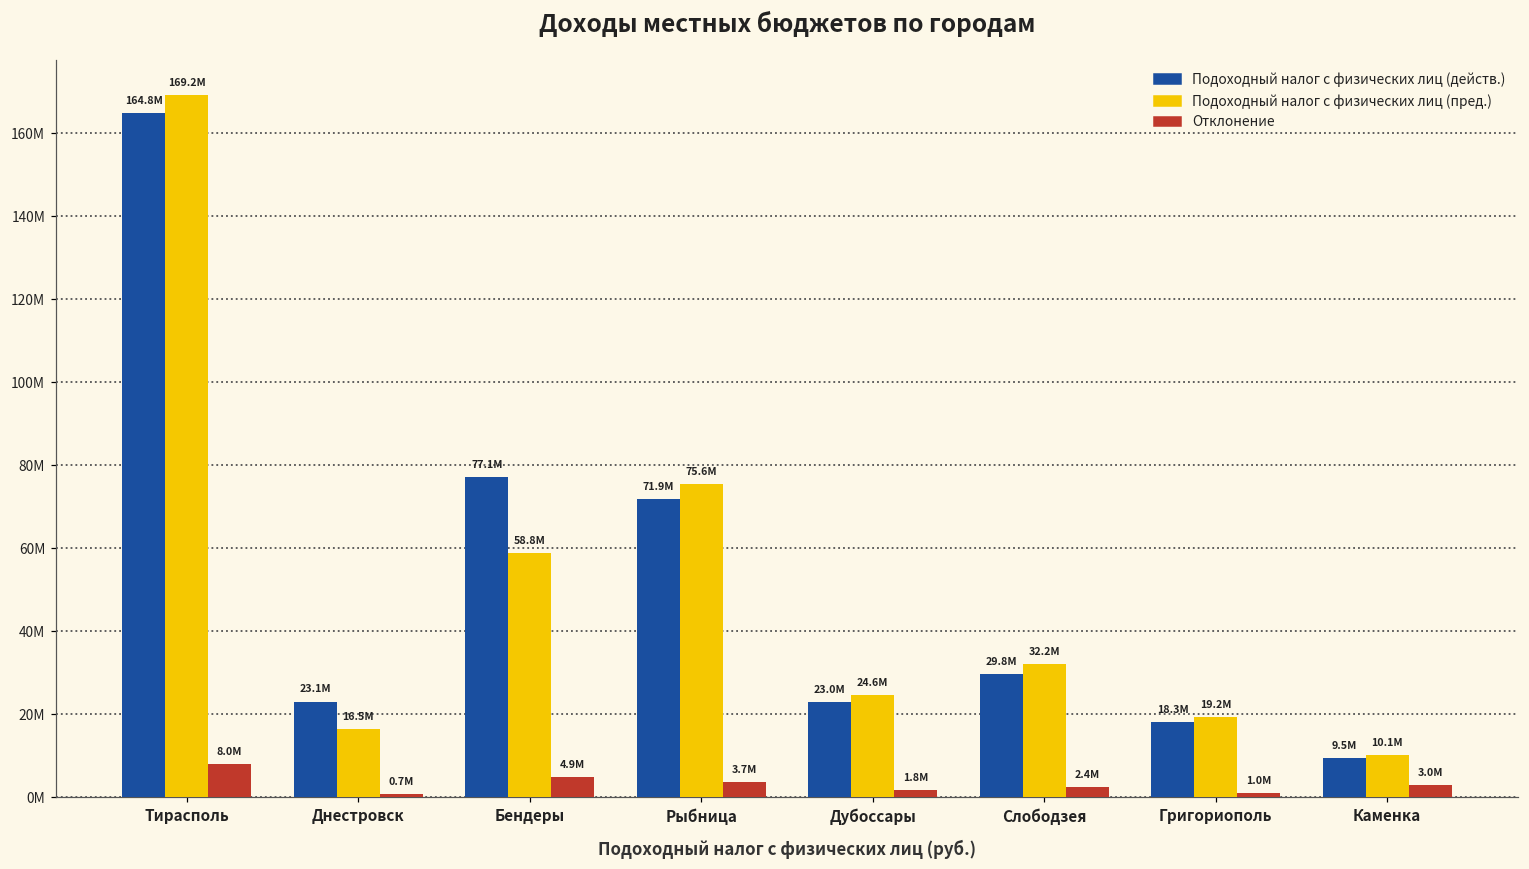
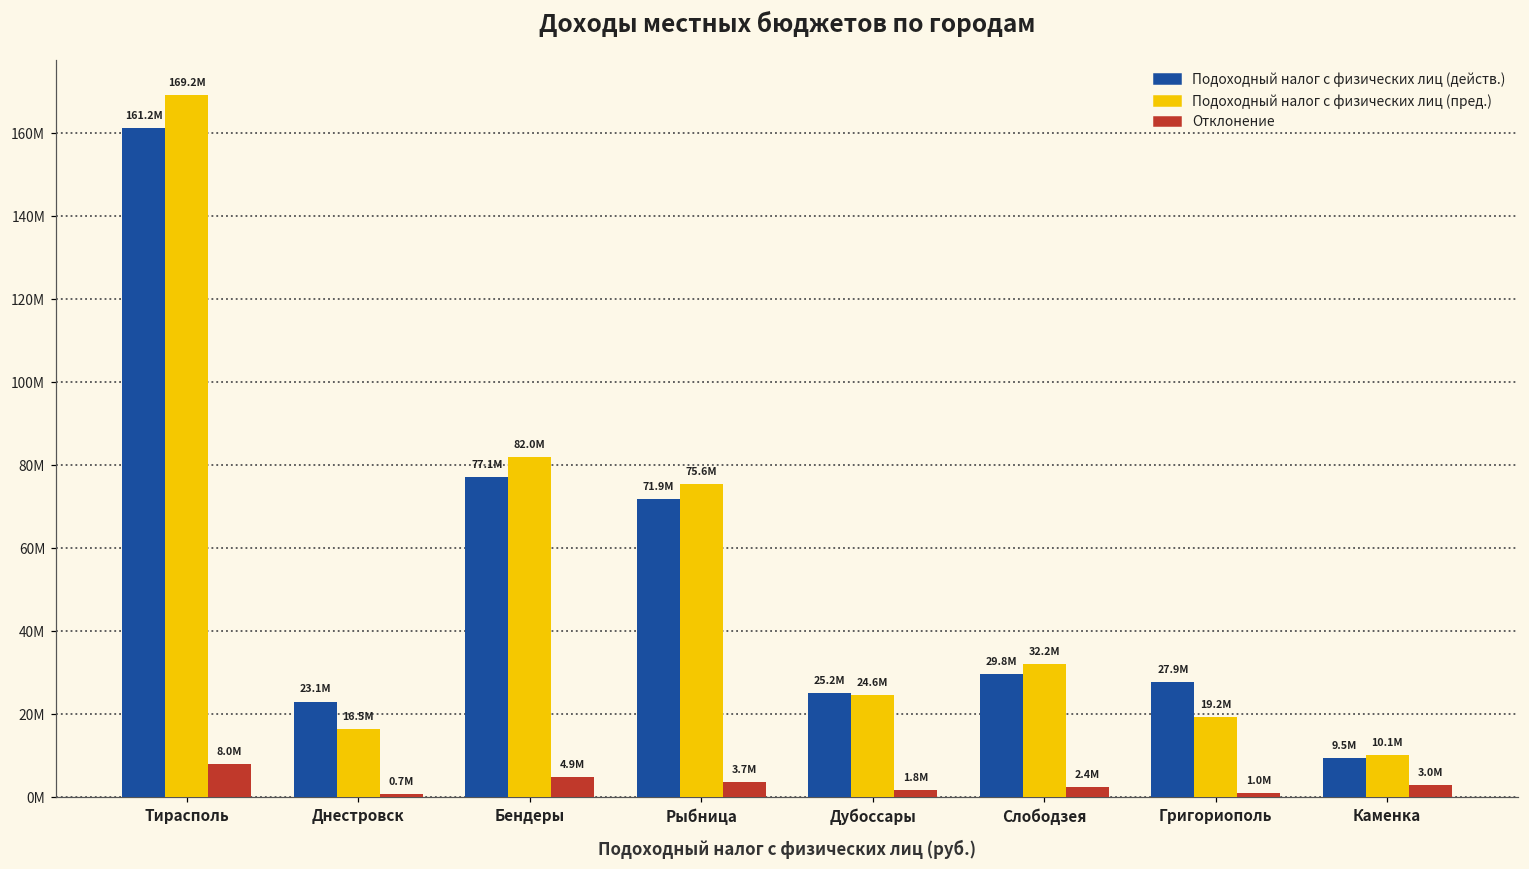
Подоходный налог с физических лиц (действ.), Тирасполь: 164.8M -> 161.2M
Подоходный налог с физических лиц (пред.), Бендеры: 58.8M -> 82.0M
Подоходный налог с физических лиц (действ.), Дубоссары: 23.0M -> 25.2M
Подоходный налог с физических лиц (действ.), Григориополь: 18.3M -> 27.9M
